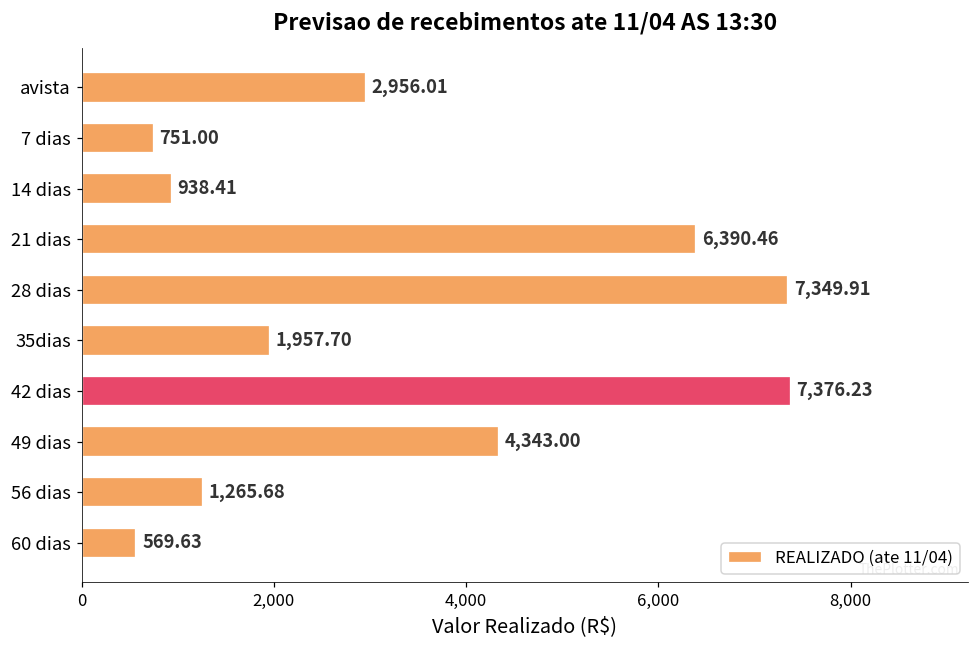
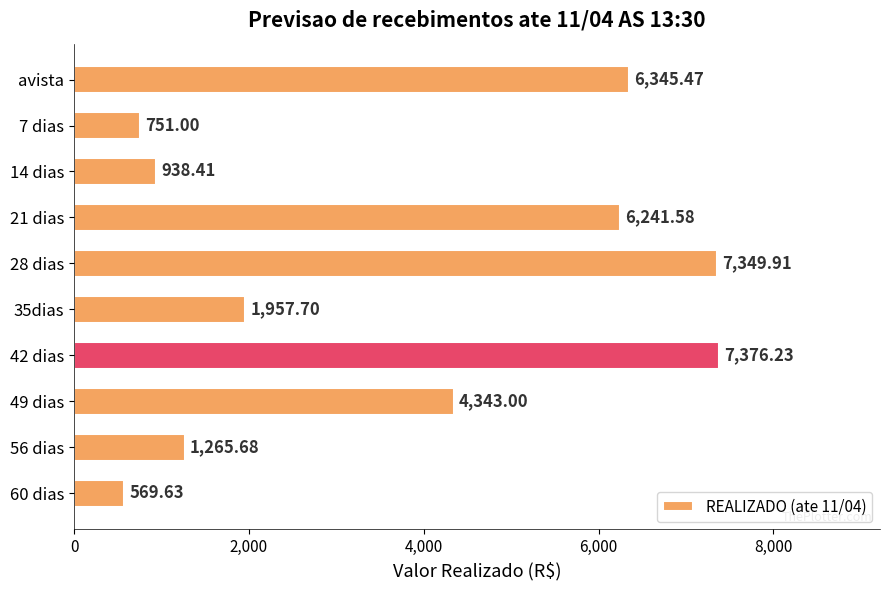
avista: 2,956.01 -> 6,345.47
21 dias: 6,390.46 -> 6,241.58
